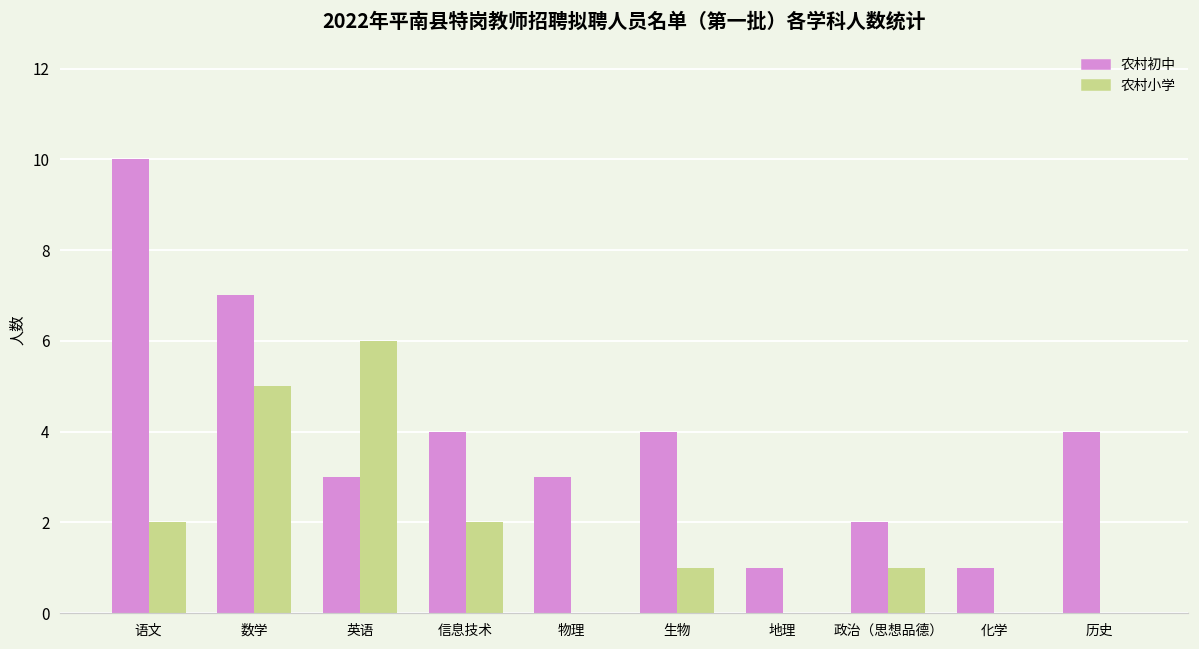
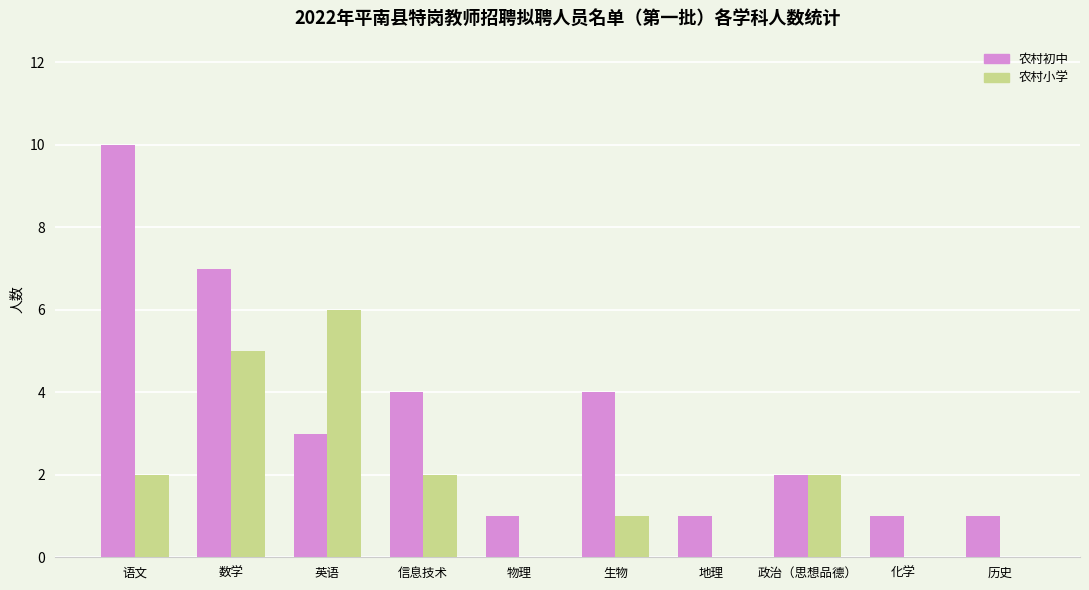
农村初中, 物理: 3 -> 1
农村小学, 政治（思想品德）: 1 -> 2
农村初中, 历史: 4 -> 1
